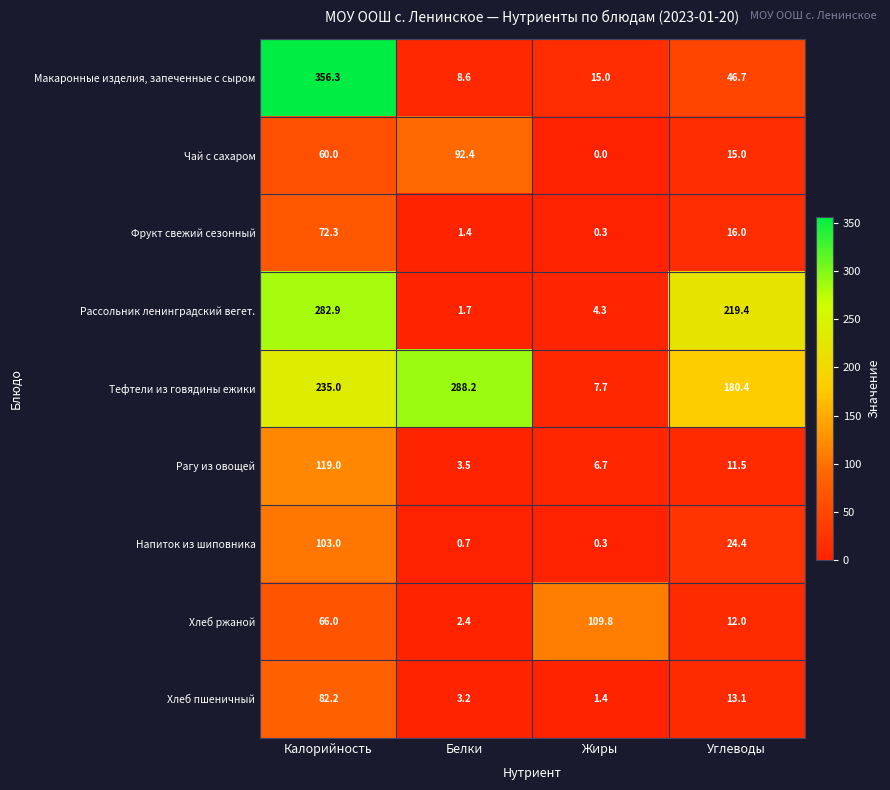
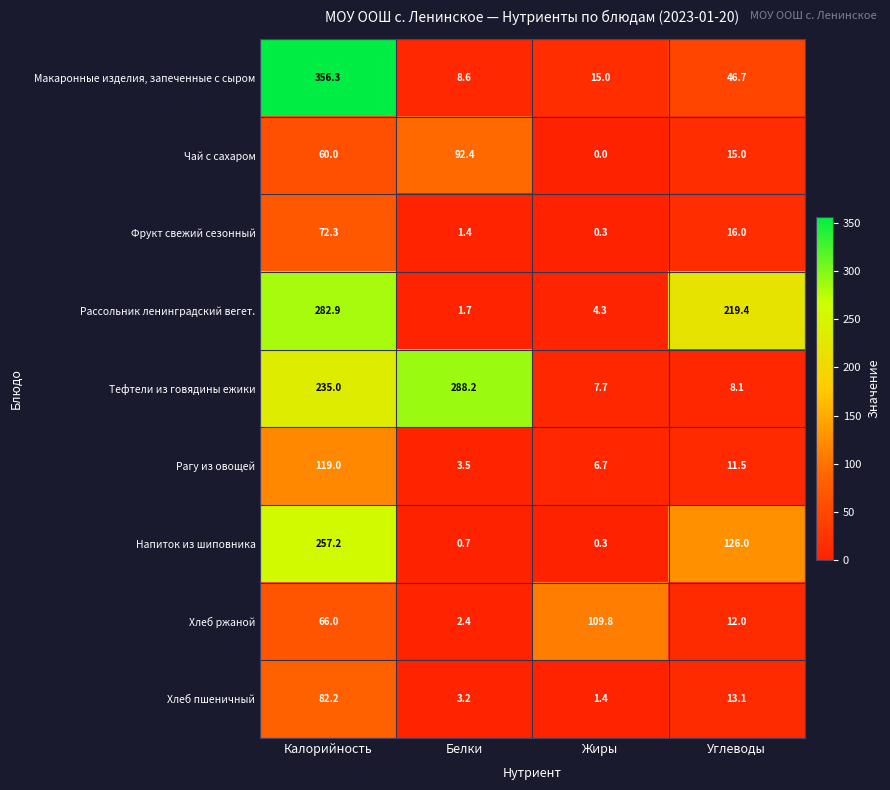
Тефтели из говядины ежики, Углеводы: 180.4 -> 8.1
Напиток из шиповника, Калорийность: 103.0 -> 257.2
Напиток из шиповника, Углеводы: 24.4 -> 126.0
